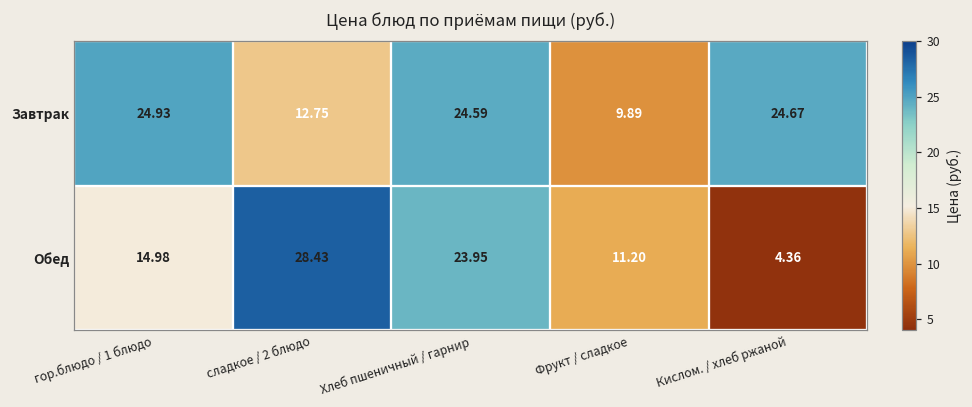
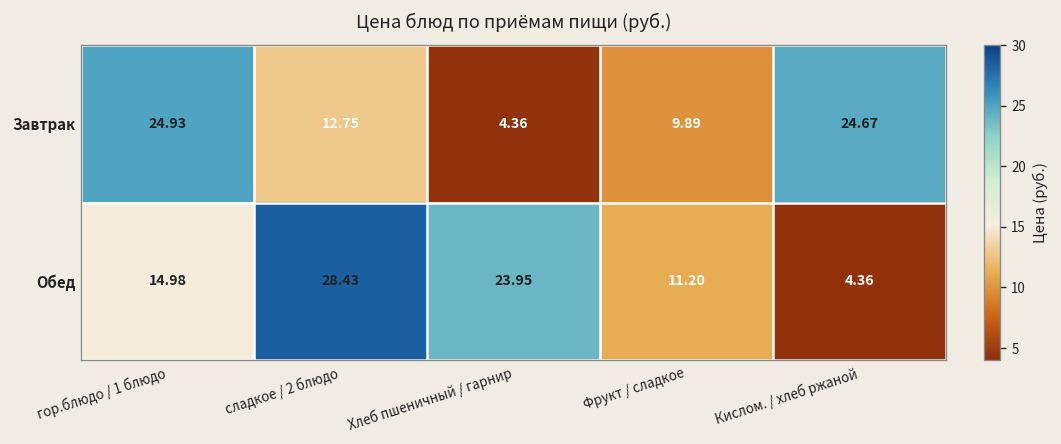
Завтрак, Хлеб пшеничный / гарнир: 24.59 -> 4.36
